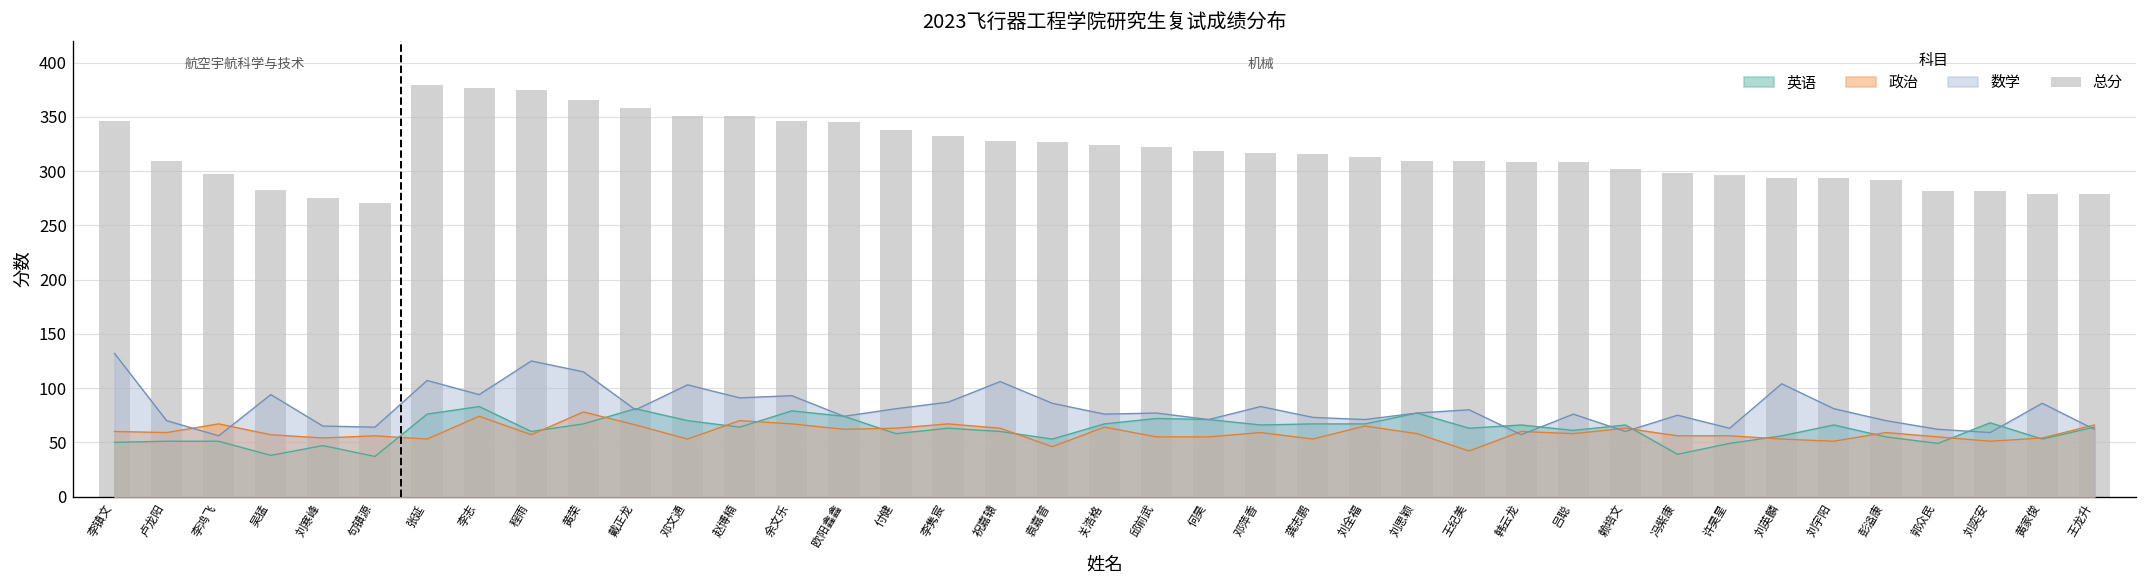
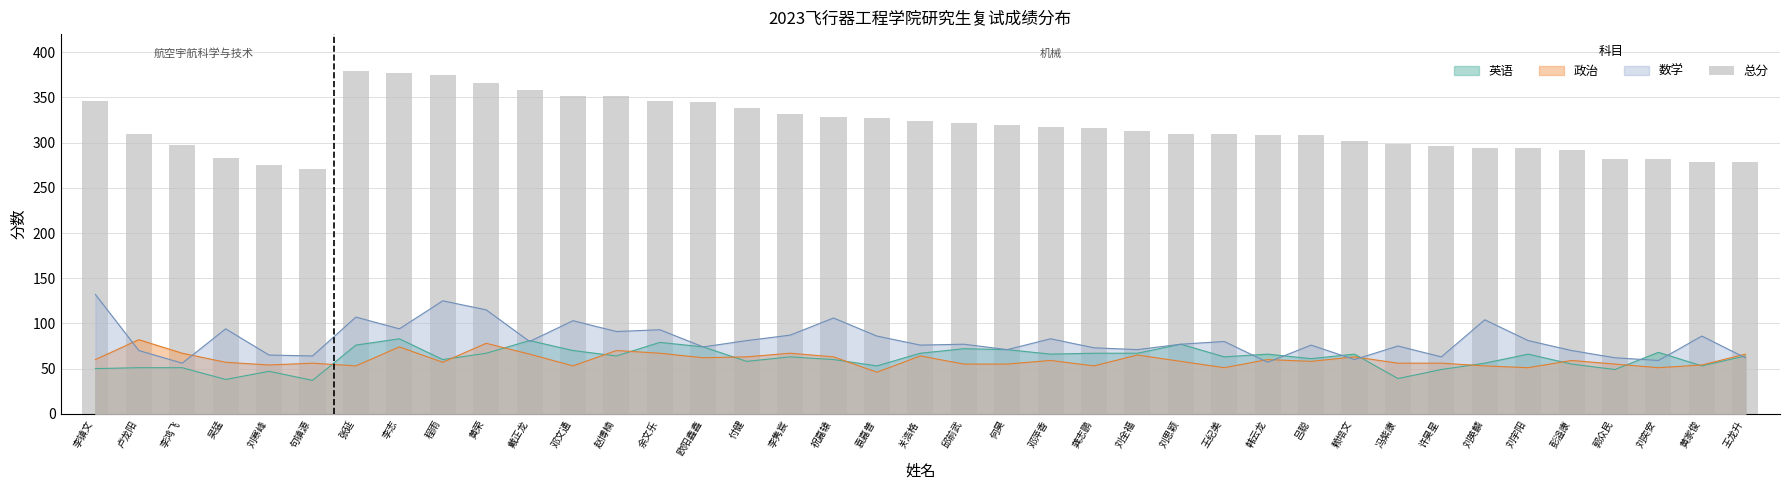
政治, 卢龙阳: 60 -> 80
政治, 王纪美: 40 -> 50
